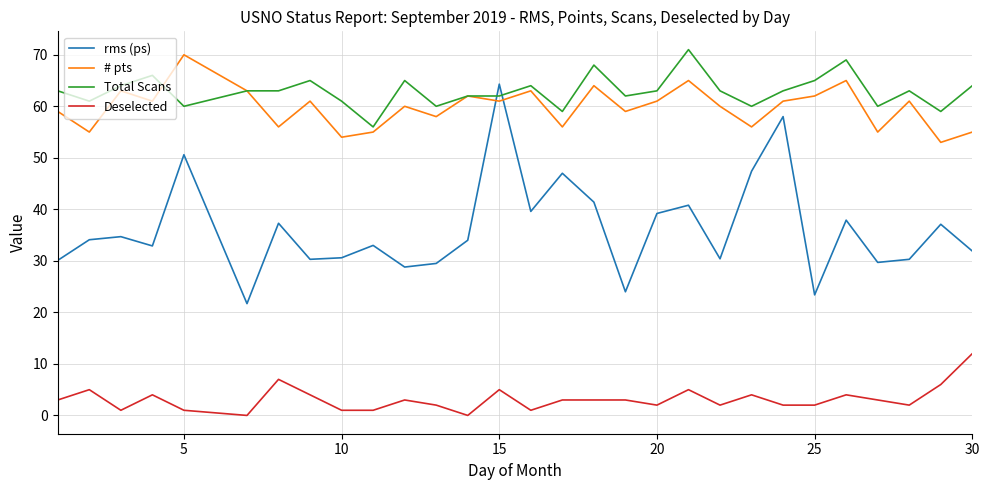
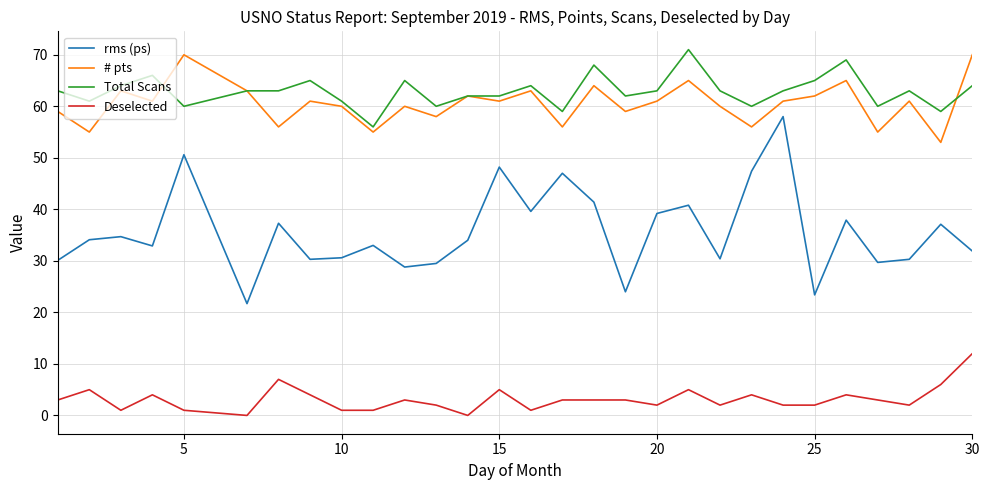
# pts, 10: 54 -> 60
rms (ps), 15: 64 -> 48
# pts, 30: 55 -> 70
